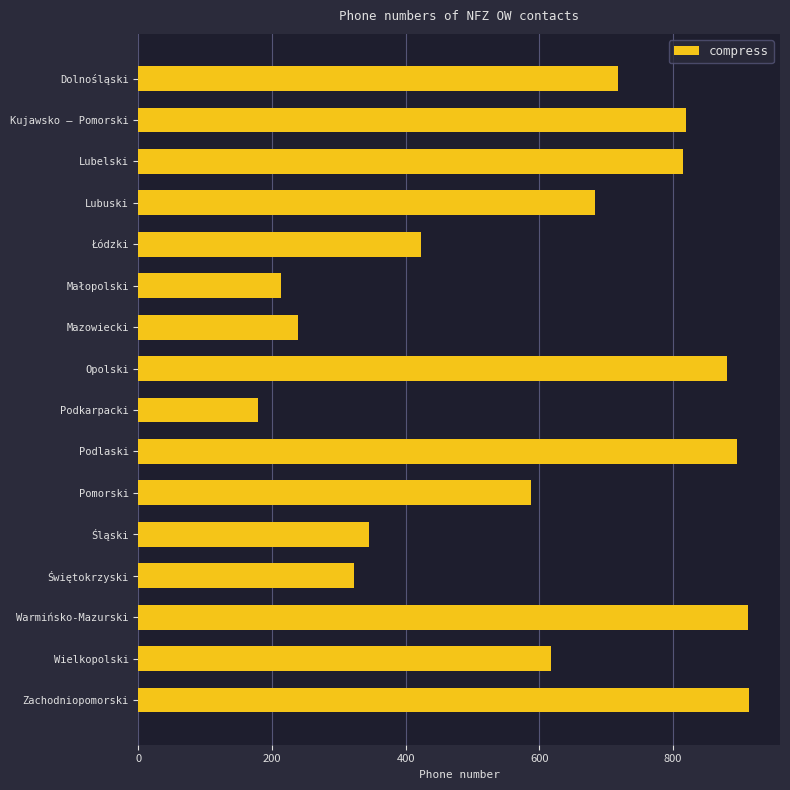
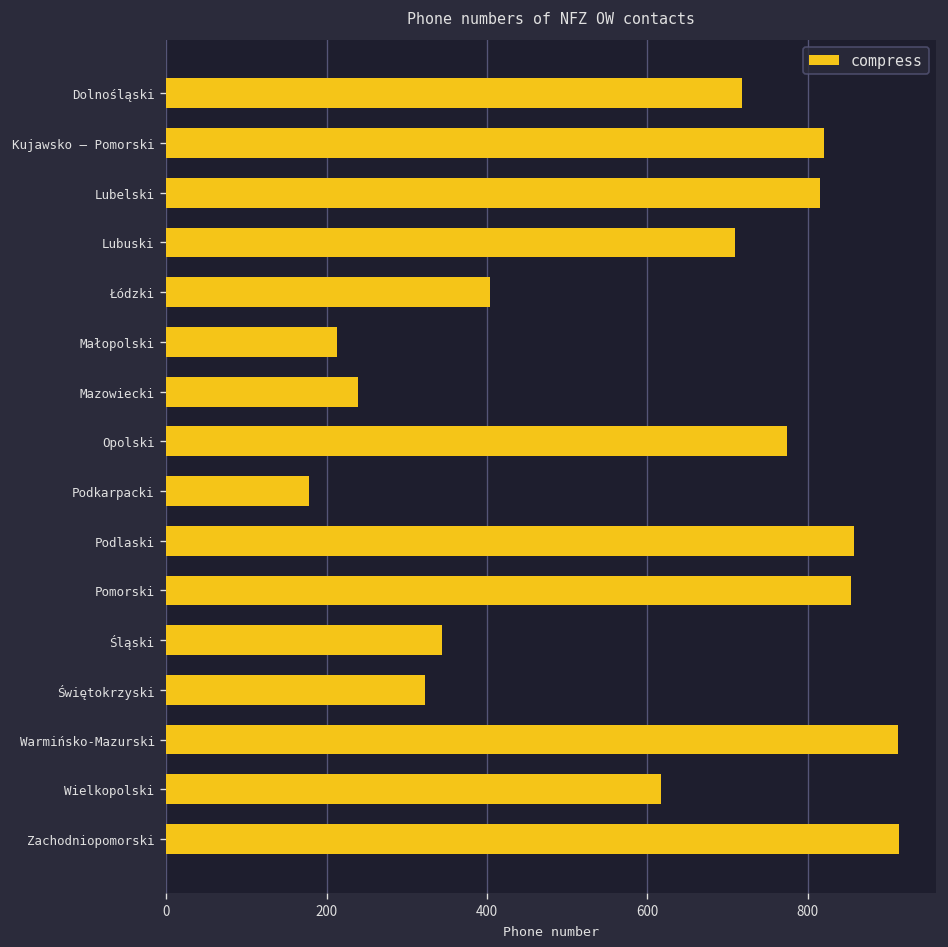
Lubuski: 680 -> 710
Łódzki: 420 -> 400
Opolski: 880 -> 770
Podlaski: 900 -> 860
Pomorski: 590 -> 850
